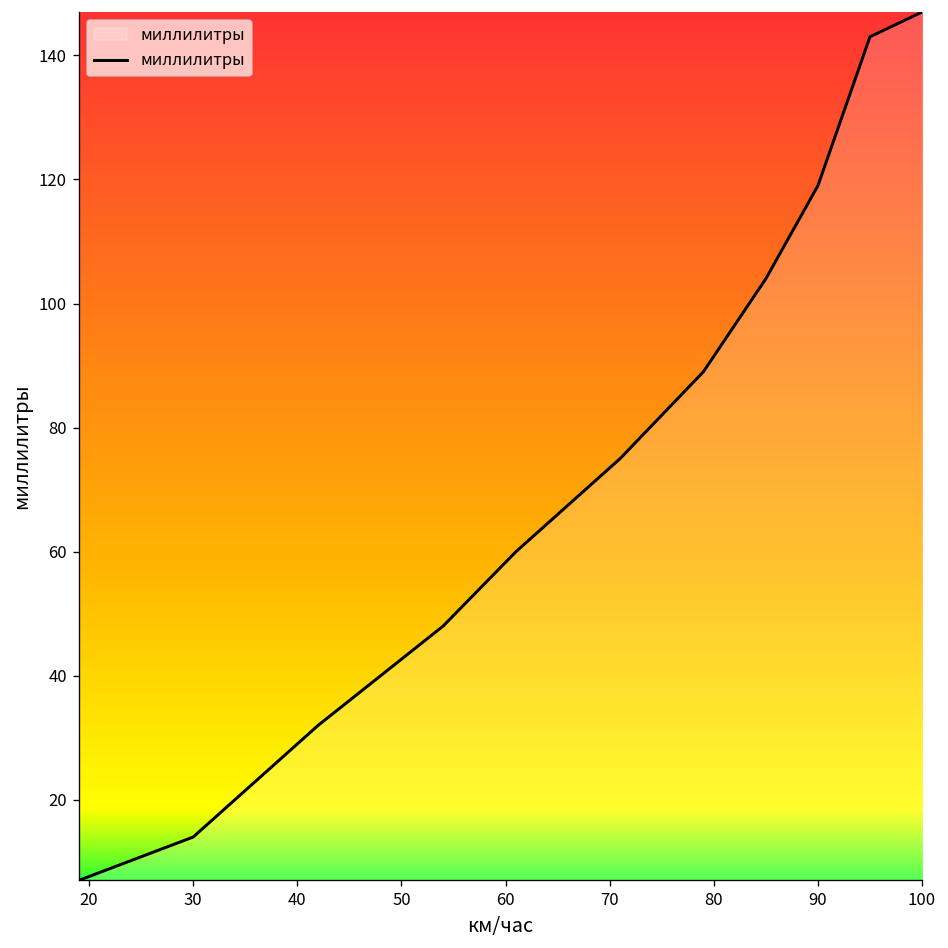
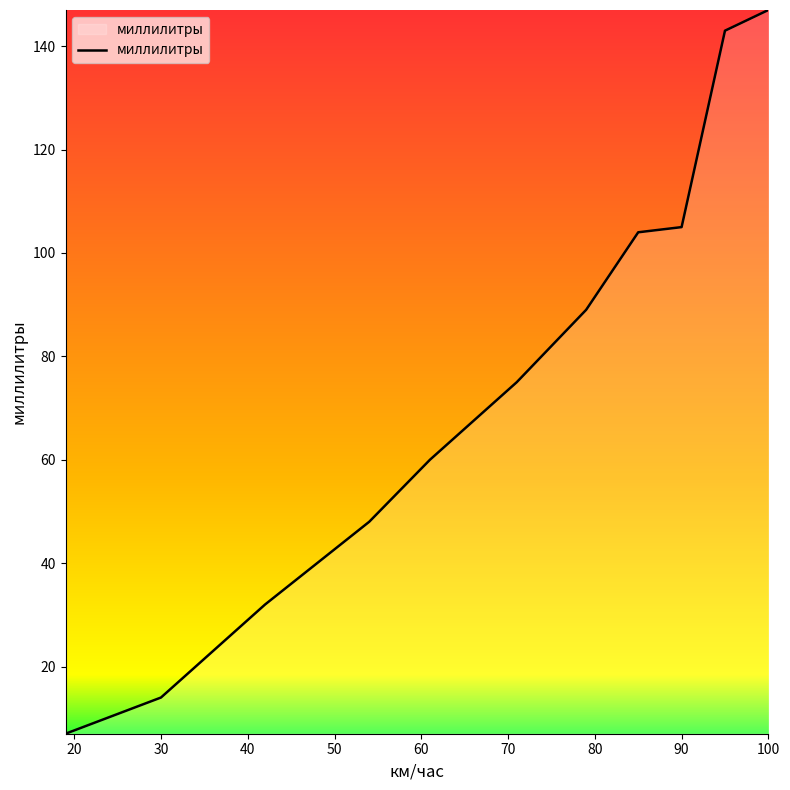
90: 119 -> 105
